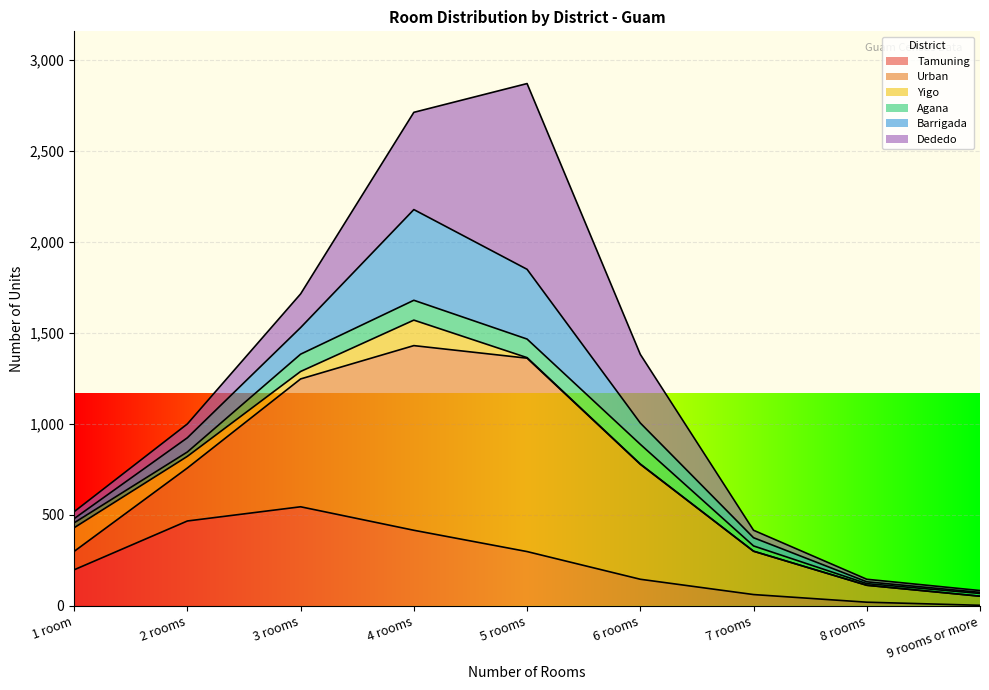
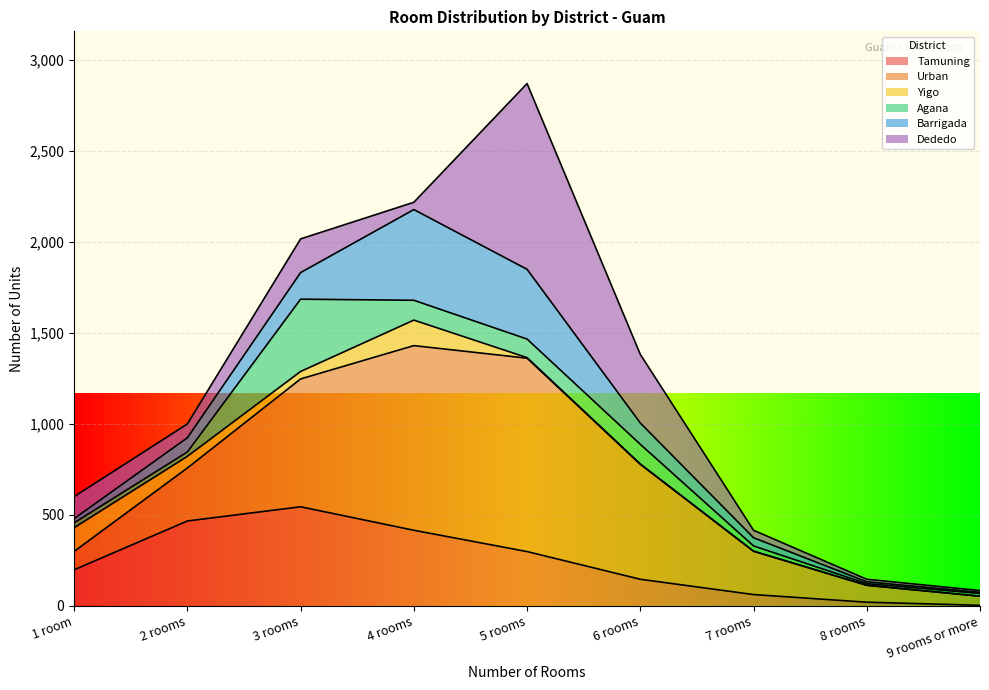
Dededo, 1 room: 40 -> 120
Agana, 3 rooms: 100 -> 400
Dededo, 4 rooms: 530 -> 40
